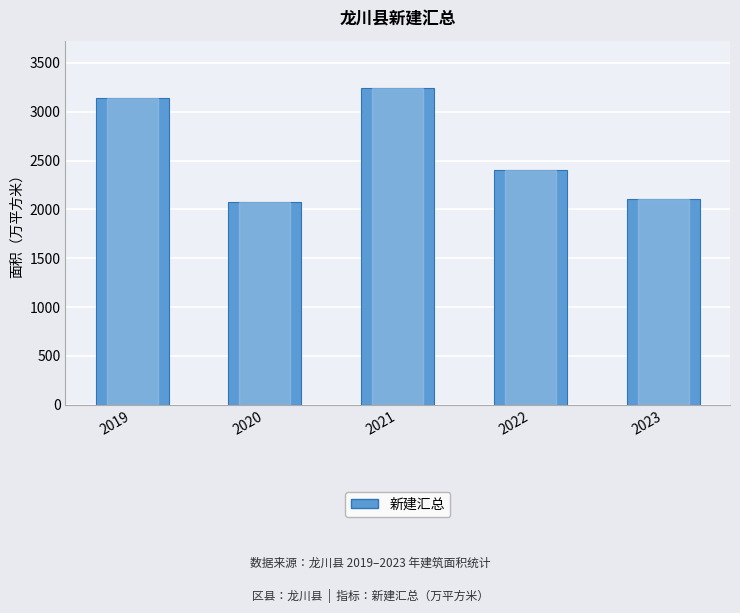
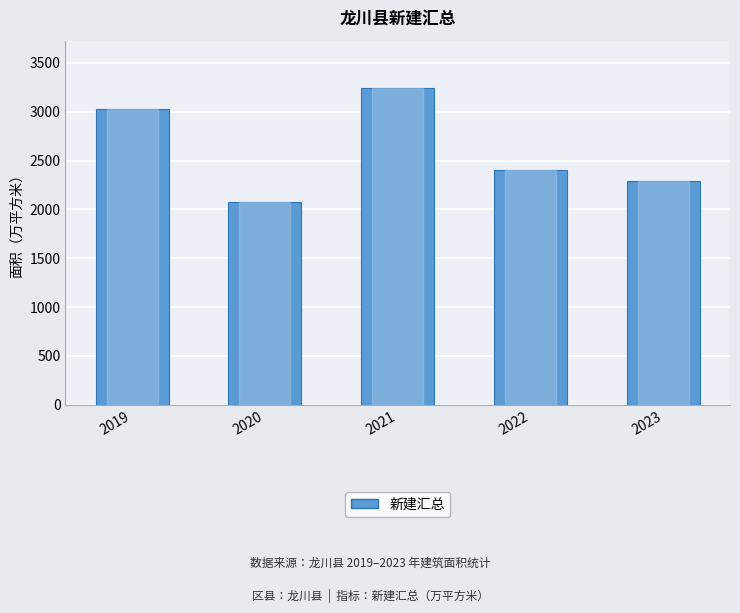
2019: 3100 -> 3000
2023: 2100 -> 2300
